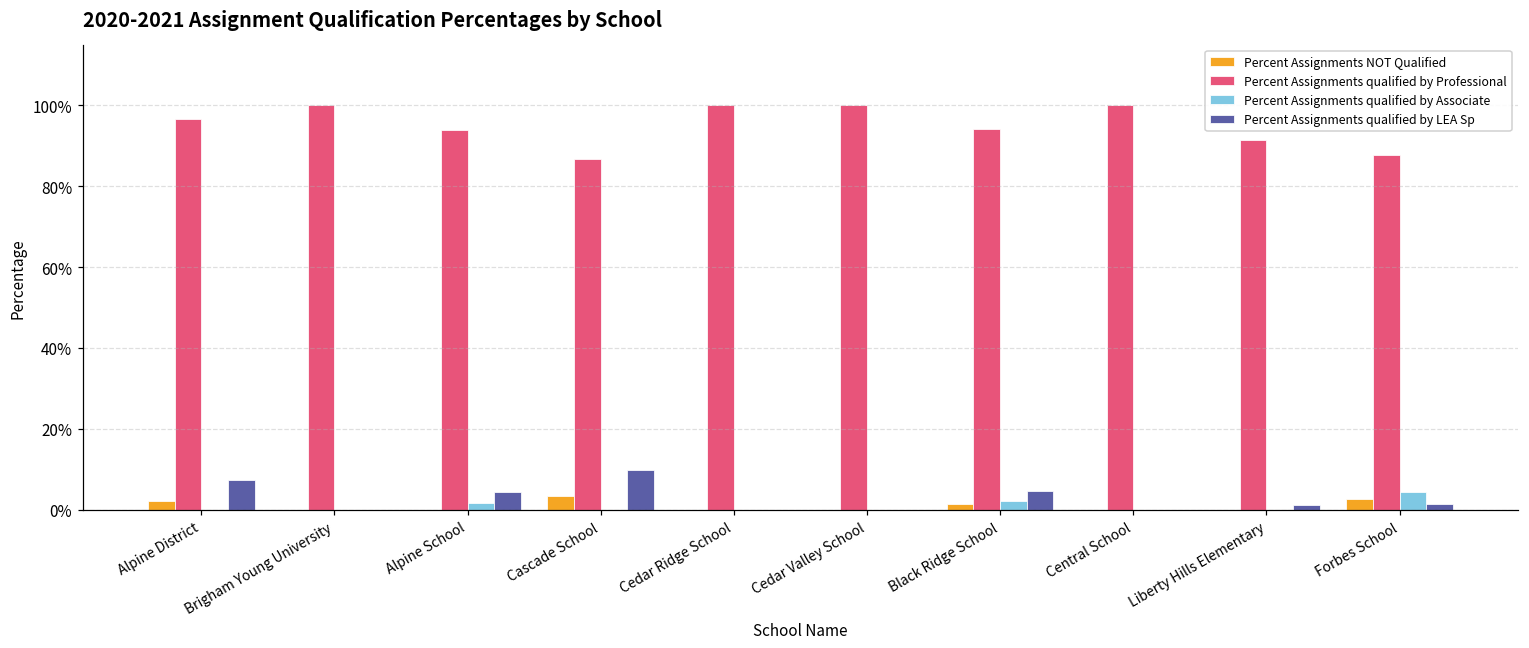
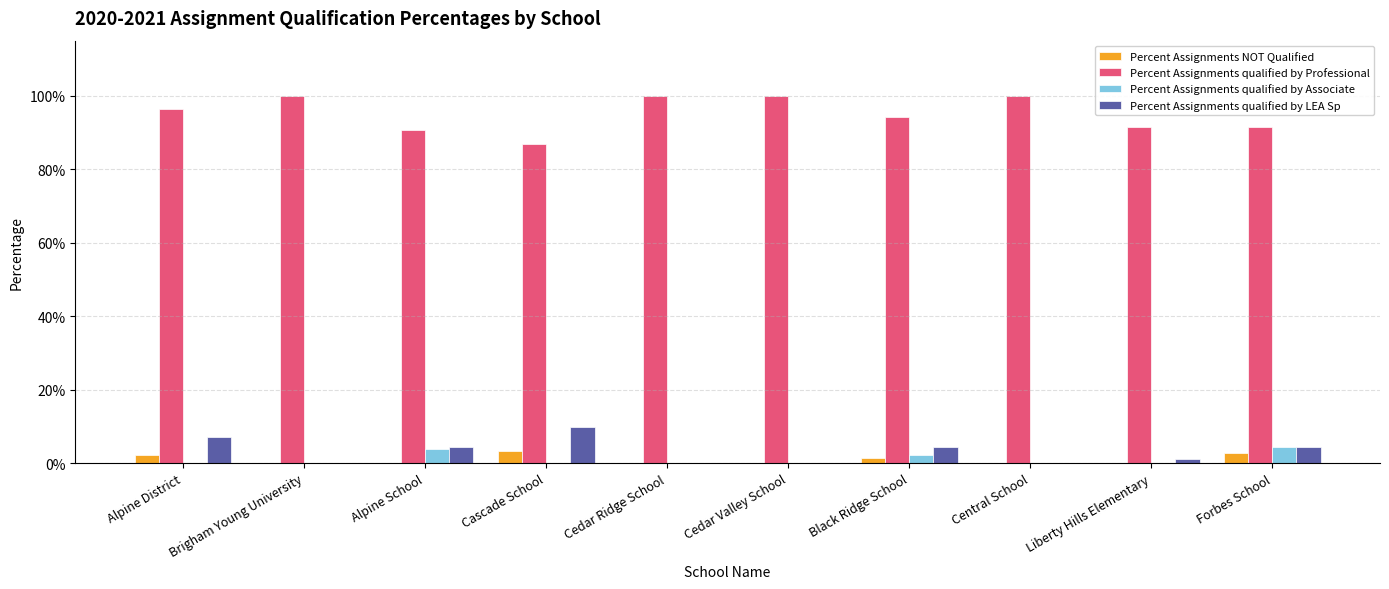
Percent Assignments qualified by Professional, Alpine School: 94% -> 91%
Percent Assignments qualified by Associate, Alpine School: 2% -> 4%
Percent Assignments qualified by Professional, Forbes School: 88% -> 92%
Percent Assignments qualified by LEA Sp, Forbes School: 1% -> 4%
